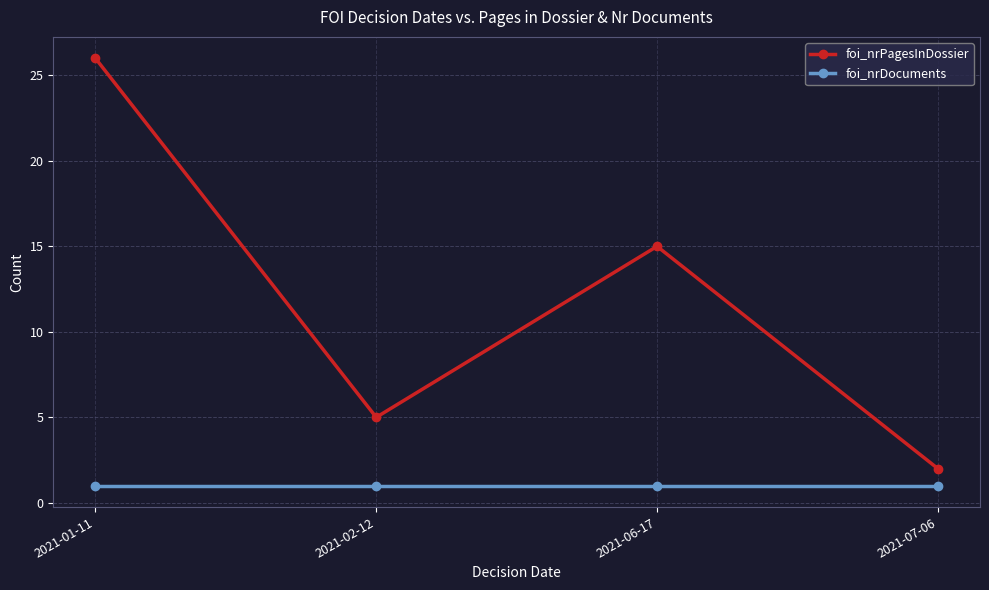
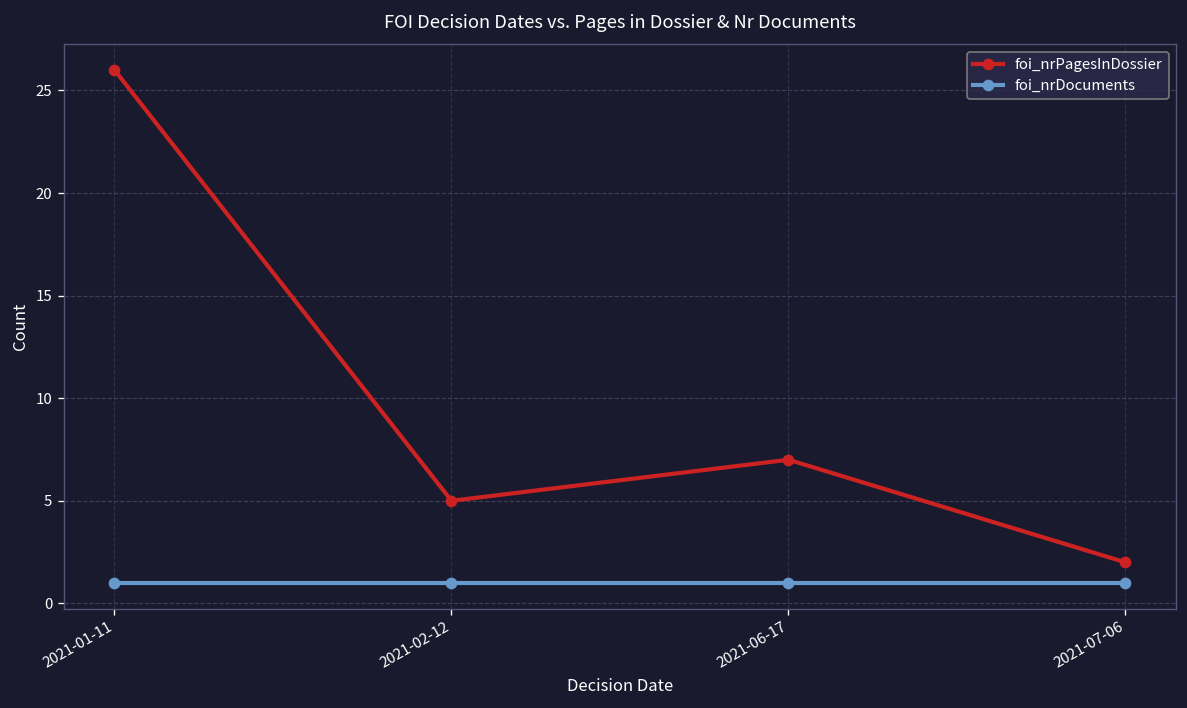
foi_nrPagesInDossier, 2021-06-17: 15 -> 7
